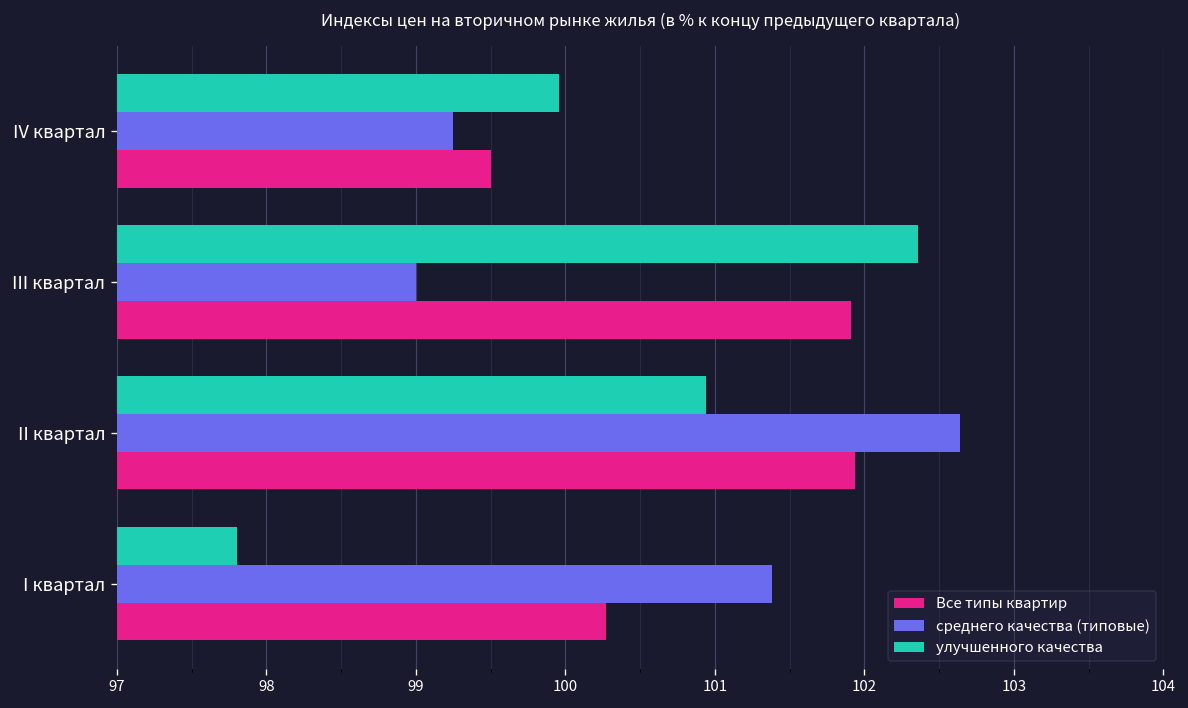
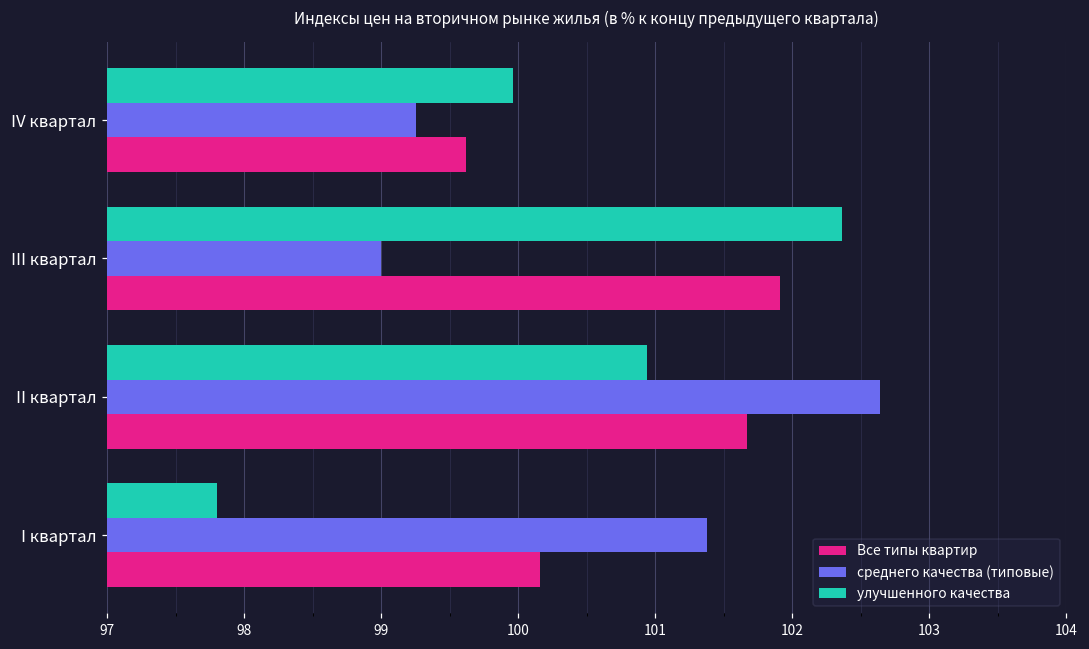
Все типы квартир, IV квартал: 99.50 -> 99.62
Все типы квартир, II квартал: 101.94 -> 101.67
Все типы квартир, I квартал: 100.27 -> 100.16
